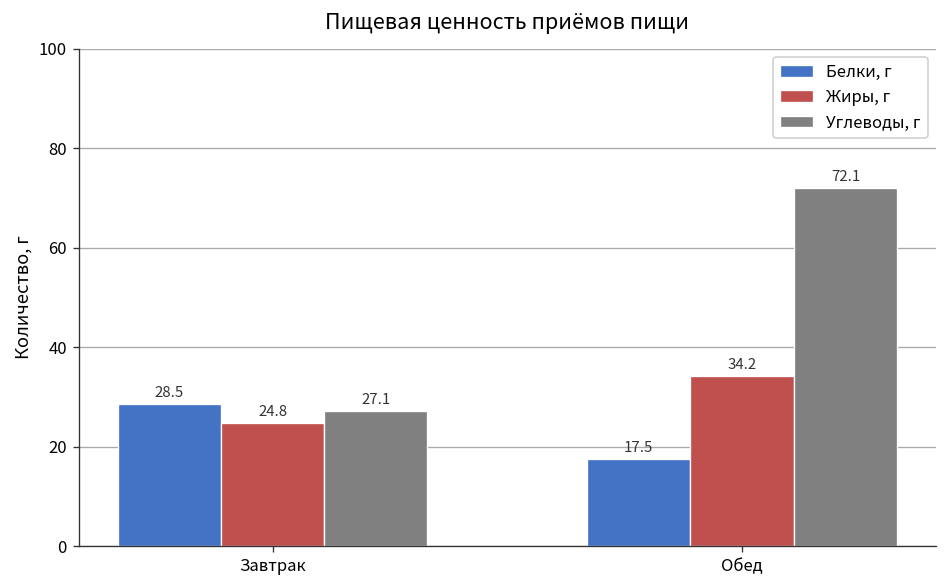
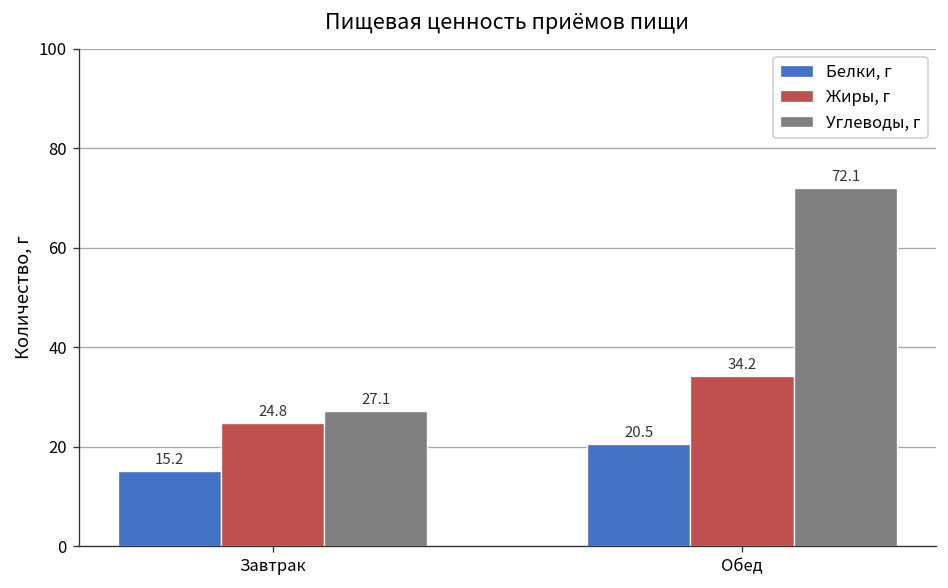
Белки, г, Завтрак: 28.5 -> 15.2
Белки, г, Обед: 17.5 -> 20.5
